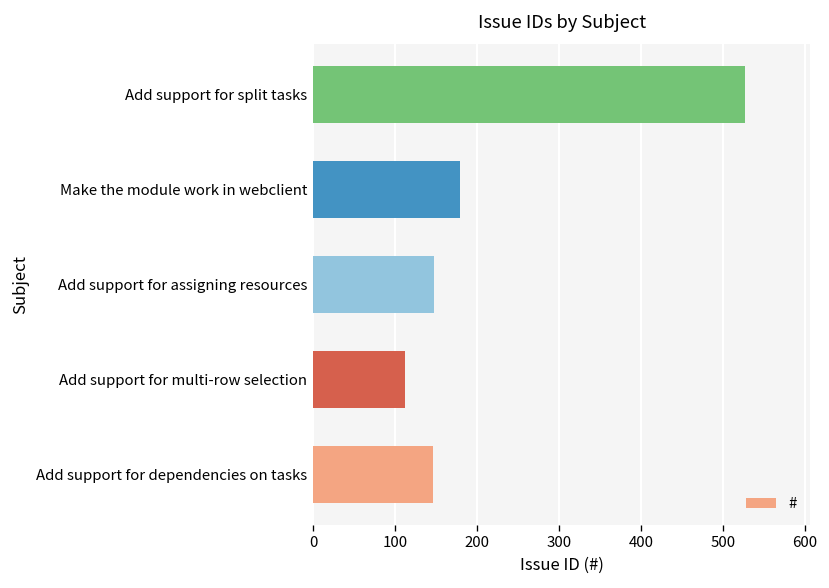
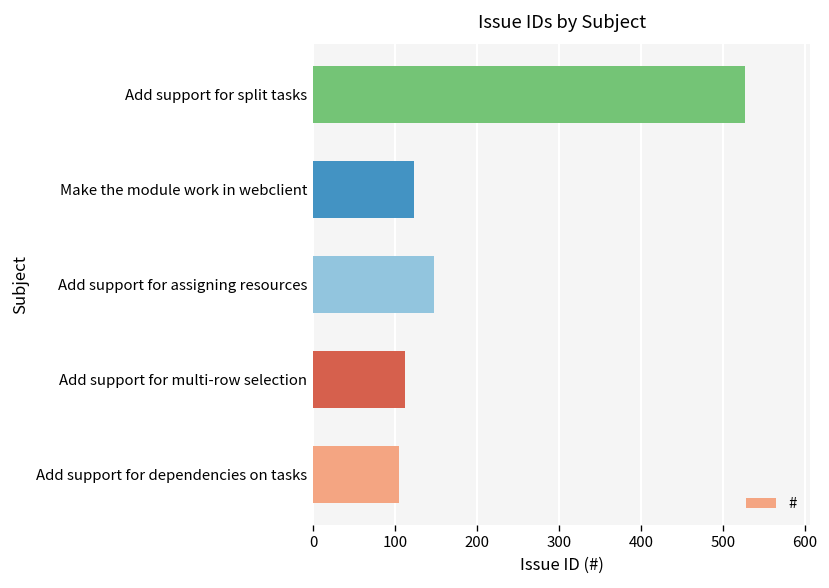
Make the module work in webclient: 180 -> 120
Add support for dependencies on tasks: 150 -> 110
